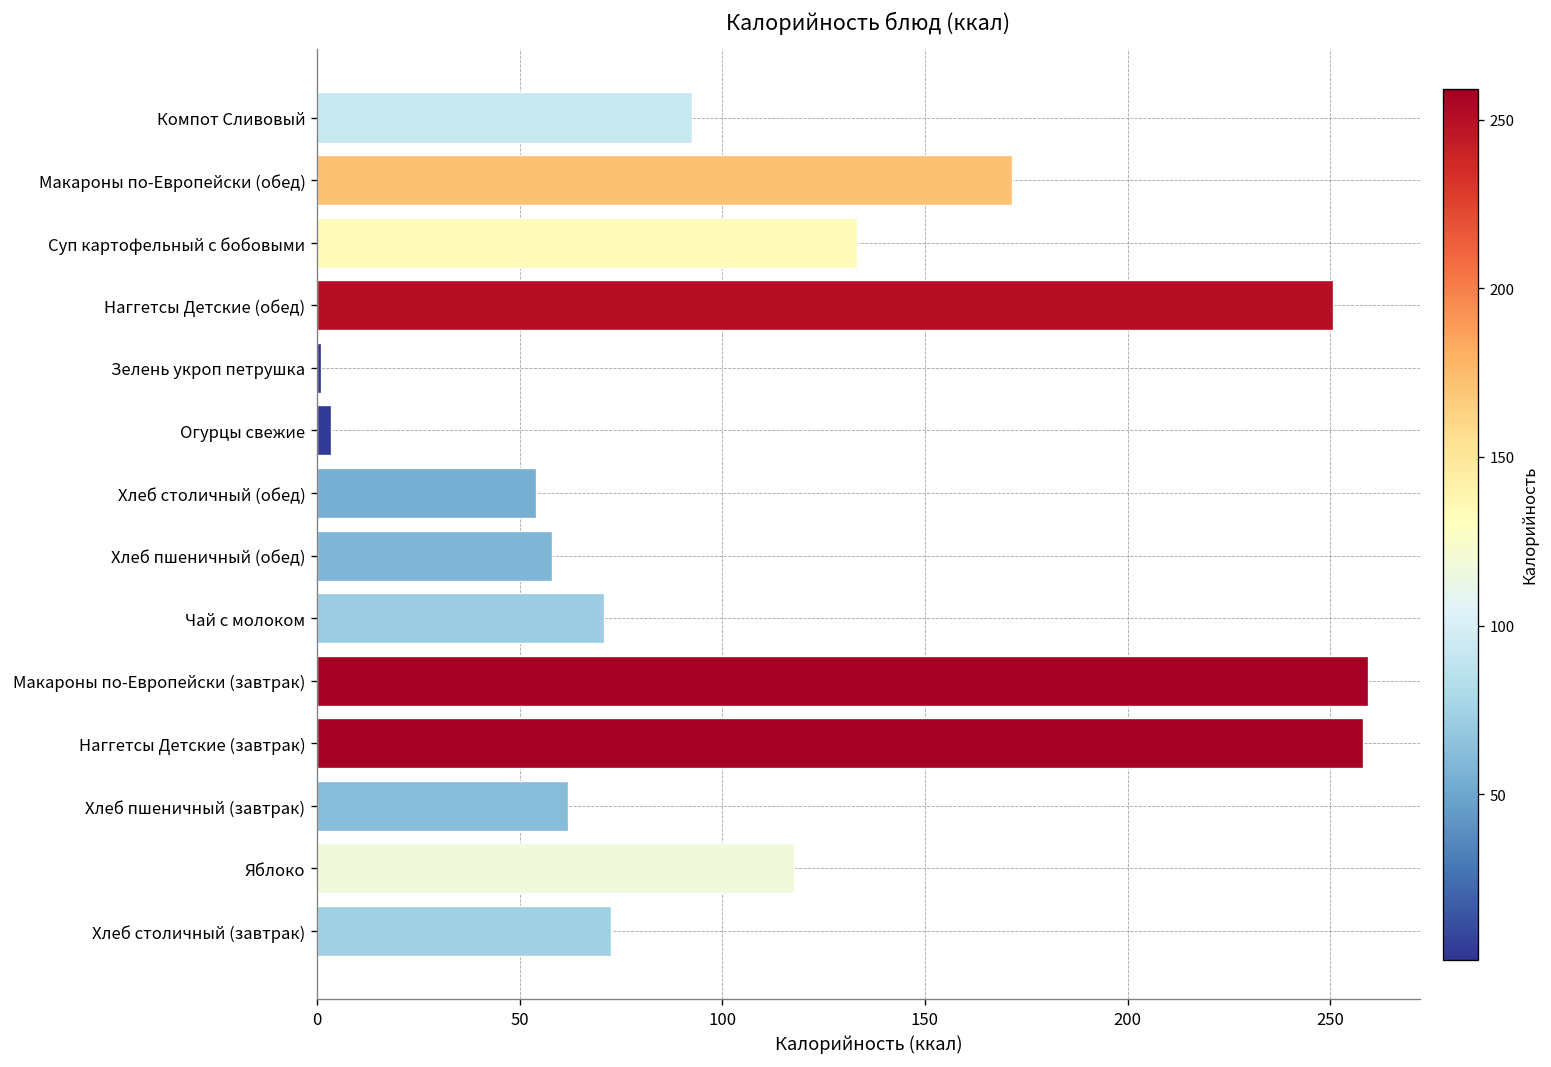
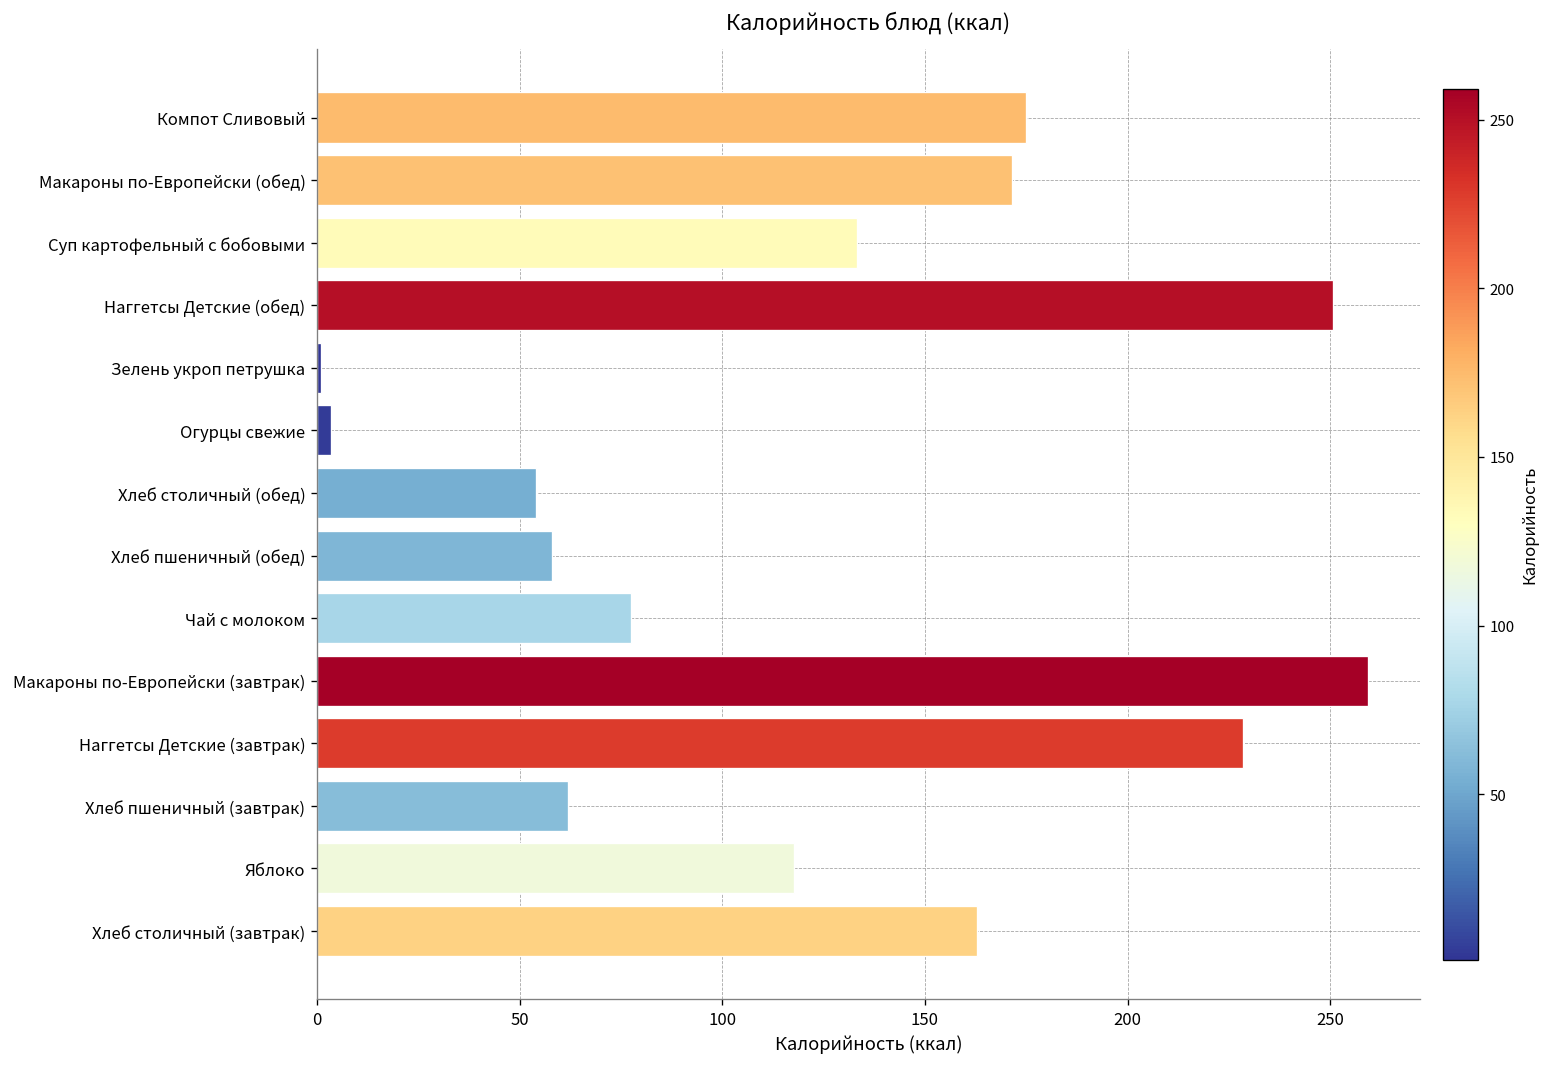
Компот Сливовый: 93 -> 175
Чай с молоком: 71 -> 77
Наггетсы Детские (завтрак): 258 -> 229
Хлеб столичный (завтрак): 73 -> 163
